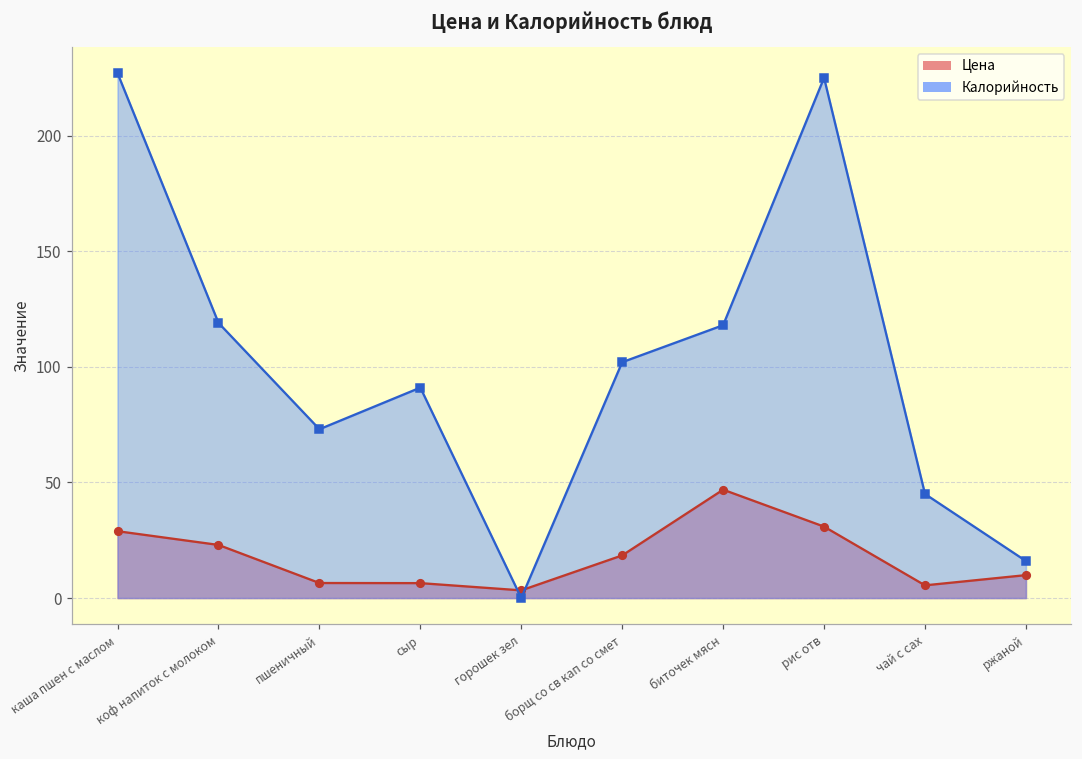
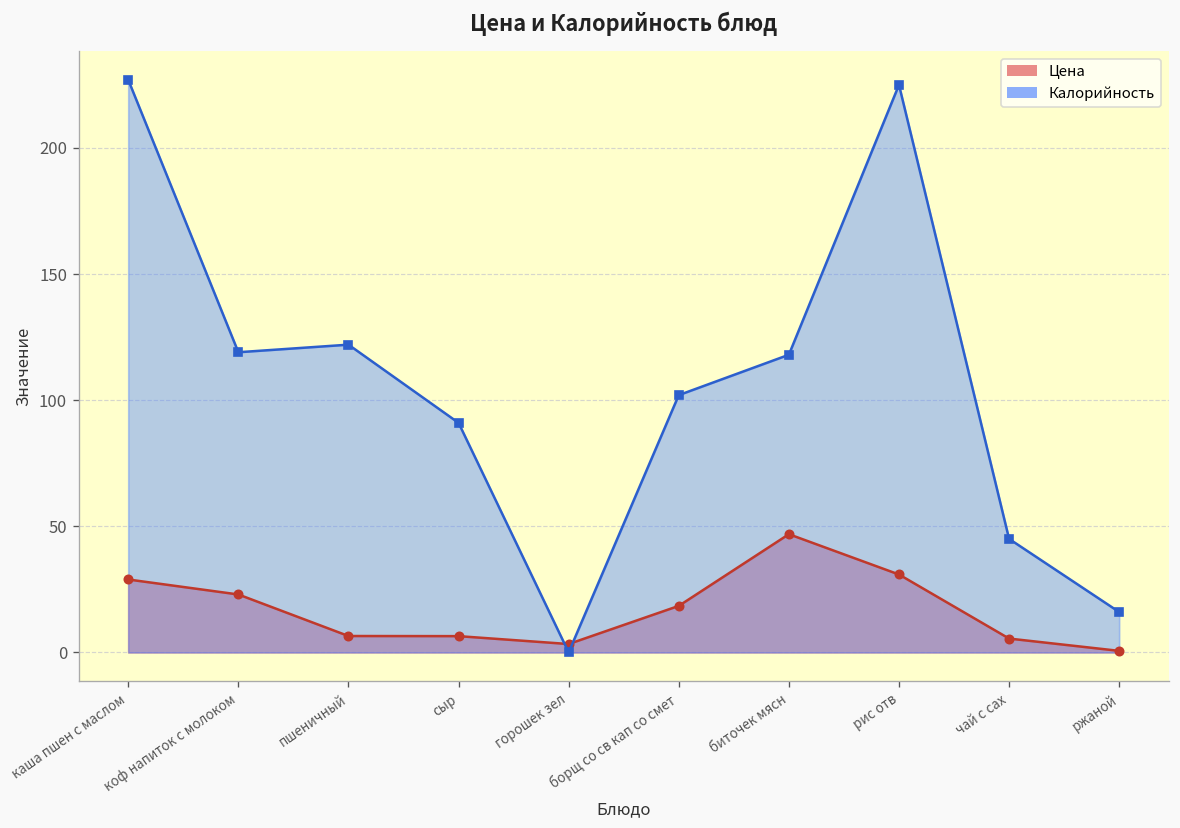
Калорийность, пшеничный: 73 -> 122
Цена, ржаной: 10 -> 1
